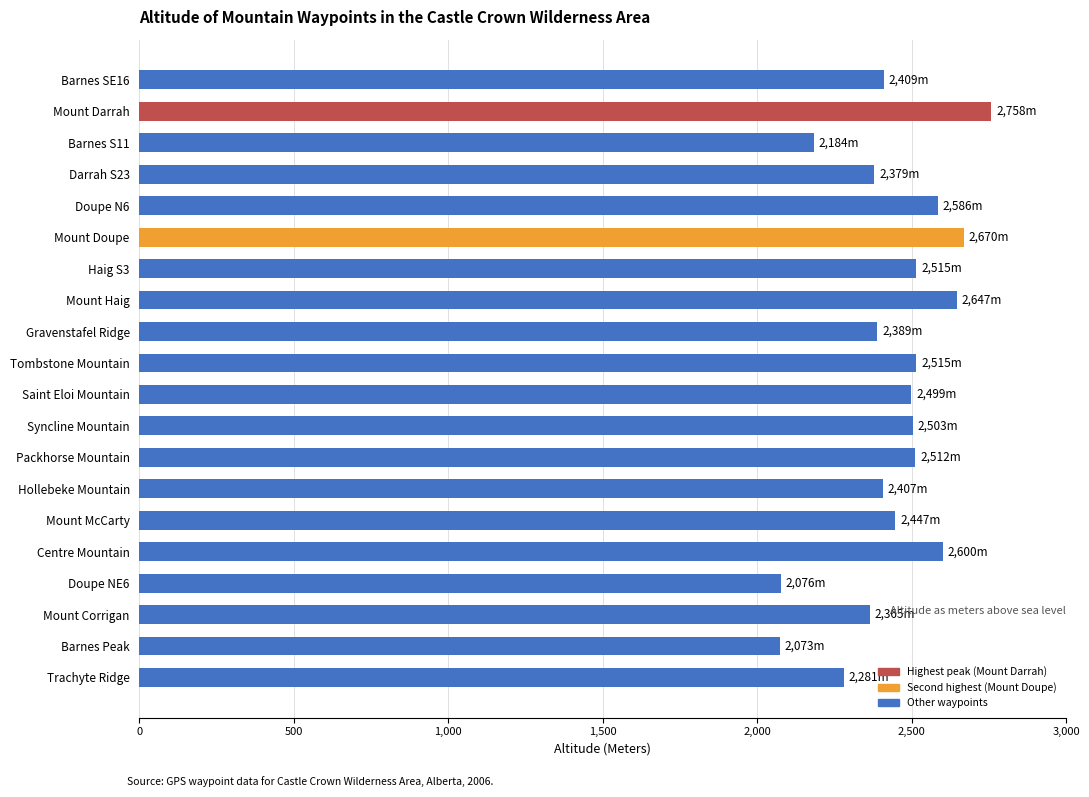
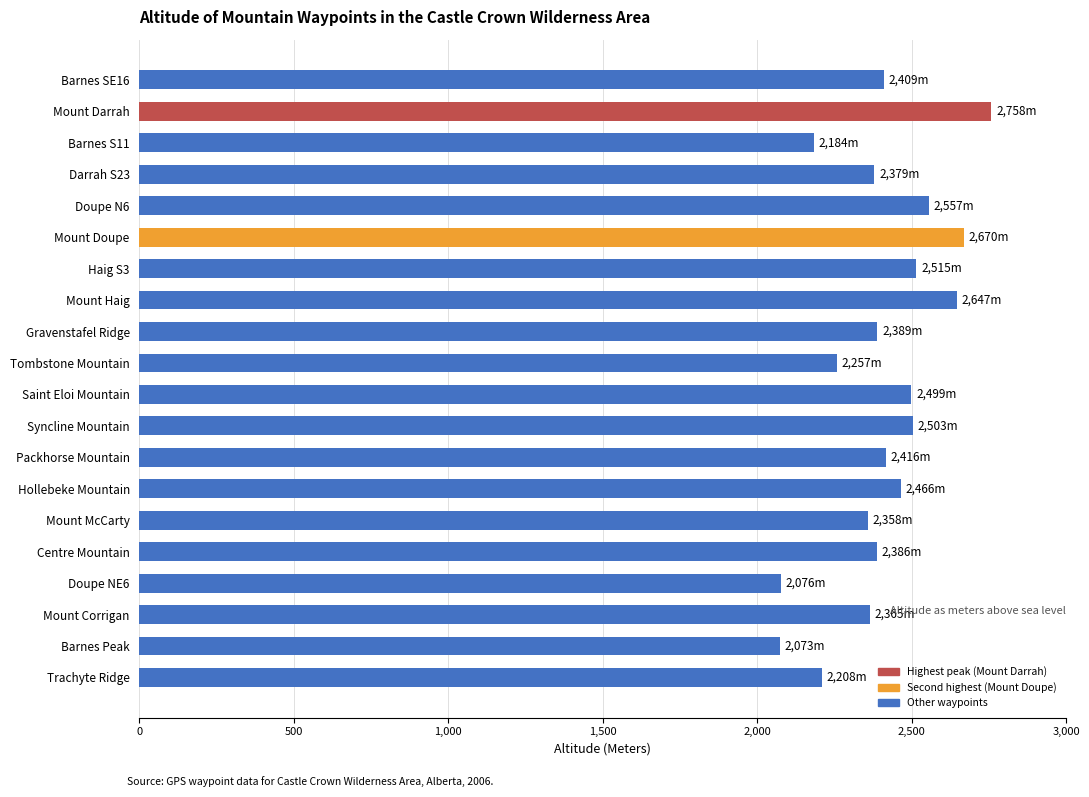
Doupe N6: 2,586m -> 2,557m
Tombstone Mountain: 2,515m -> 2,257m
Packhorse Mountain: 2,512m -> 2,416m
Hollebeke Mountain: 2,407m -> 2,466m
Mount McCarty: 2,447m -> 2,358m
Centre Mountain: 2,600m -> 2,386m
Trachyte Ridge: 2,281m -> 2,208m
